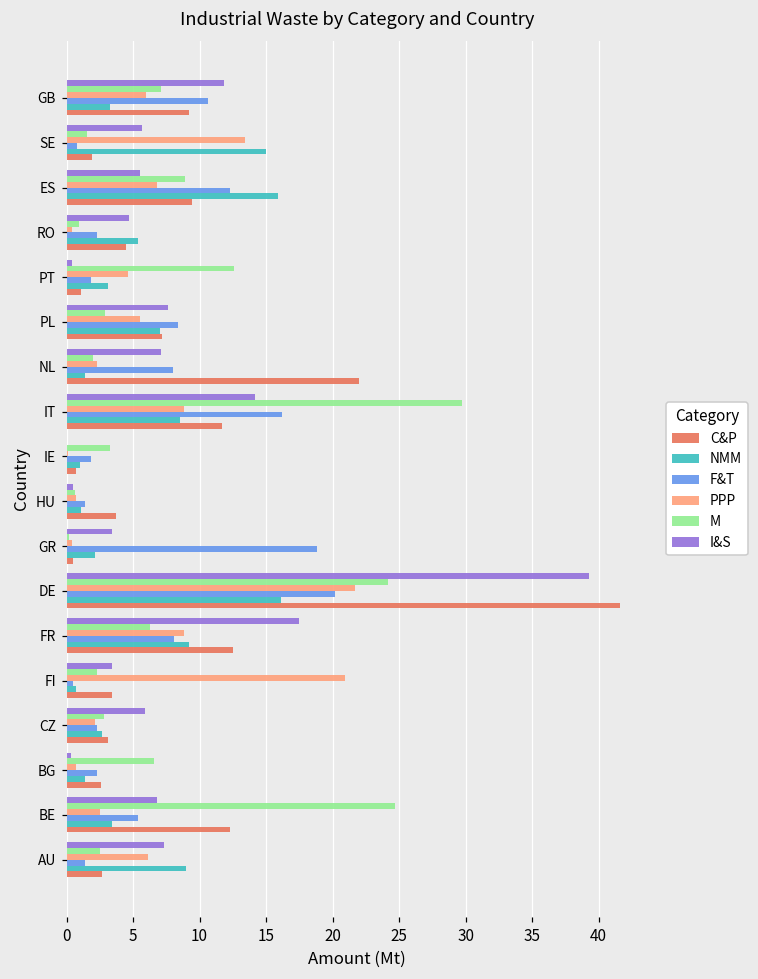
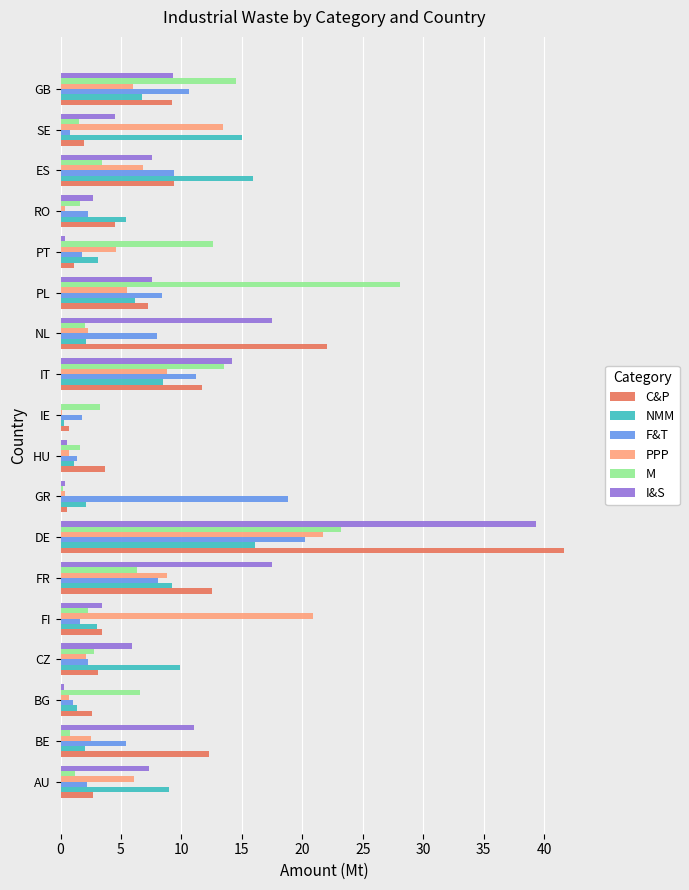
I&S, GB: 11.8 -> 9.3
M, GB: 7.1 -> 14.5
NMM, GB: 3.3 -> 6.7
I&S, SE: 5.7 -> 4.5
I&S, ES: 5.5 -> 7.6
M, ES: 8.9 -> 3.4
F&T, ES: 12.3 -> 9.4
I&S, RO: 4.7 -> 2.7
M, RO: 0.9 -> 1.6
M, PL: 2.9 -> 28.1
NMM, PL: 7.0 -> 6.2
I&S, NL: 7.1 -> 17.5
NMM, NL: 1.4 -> 2.1
M, IT: 29.7 -> 13.5
F&T, IT: 16.2 -> 11.2
NMM, IE: 1.0 -> 0.3
M, HU: 0.6 -> 1.6
I&S, GR: 3.4 -> 0.4
M, DE: 24.2 -> 23.2
F&T, FI: 0.5 -> 1.6
NMM, FI: 0.7 -> 3.0
NMM, CZ: 2.7 -> 9.9
F&T, BG: 2.3 -> 1.0
I&S, BE: 6.8 -> 11.0
M, BE: 24.7 -> 0.8
NMM, BE: 3.4 -> 2.0
M, AU: 2.5 -> 1.2
F&T, AU: 1.4 -> 2.2
